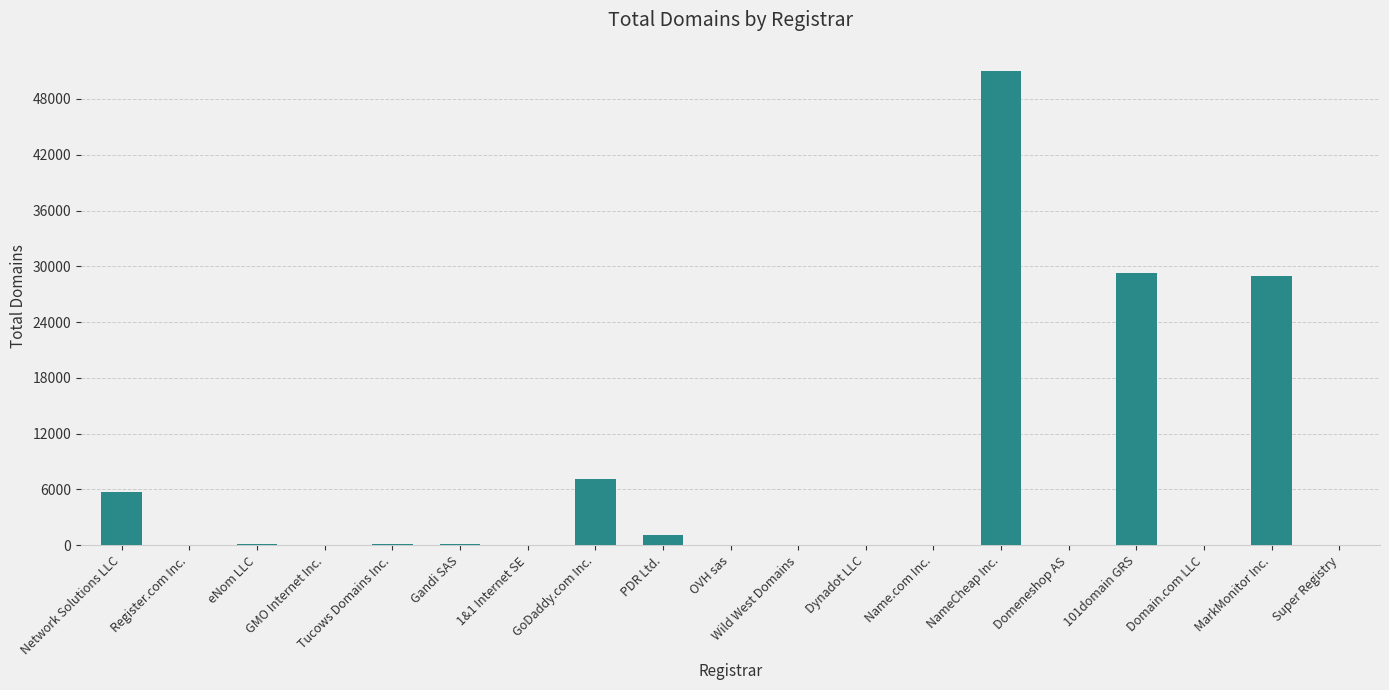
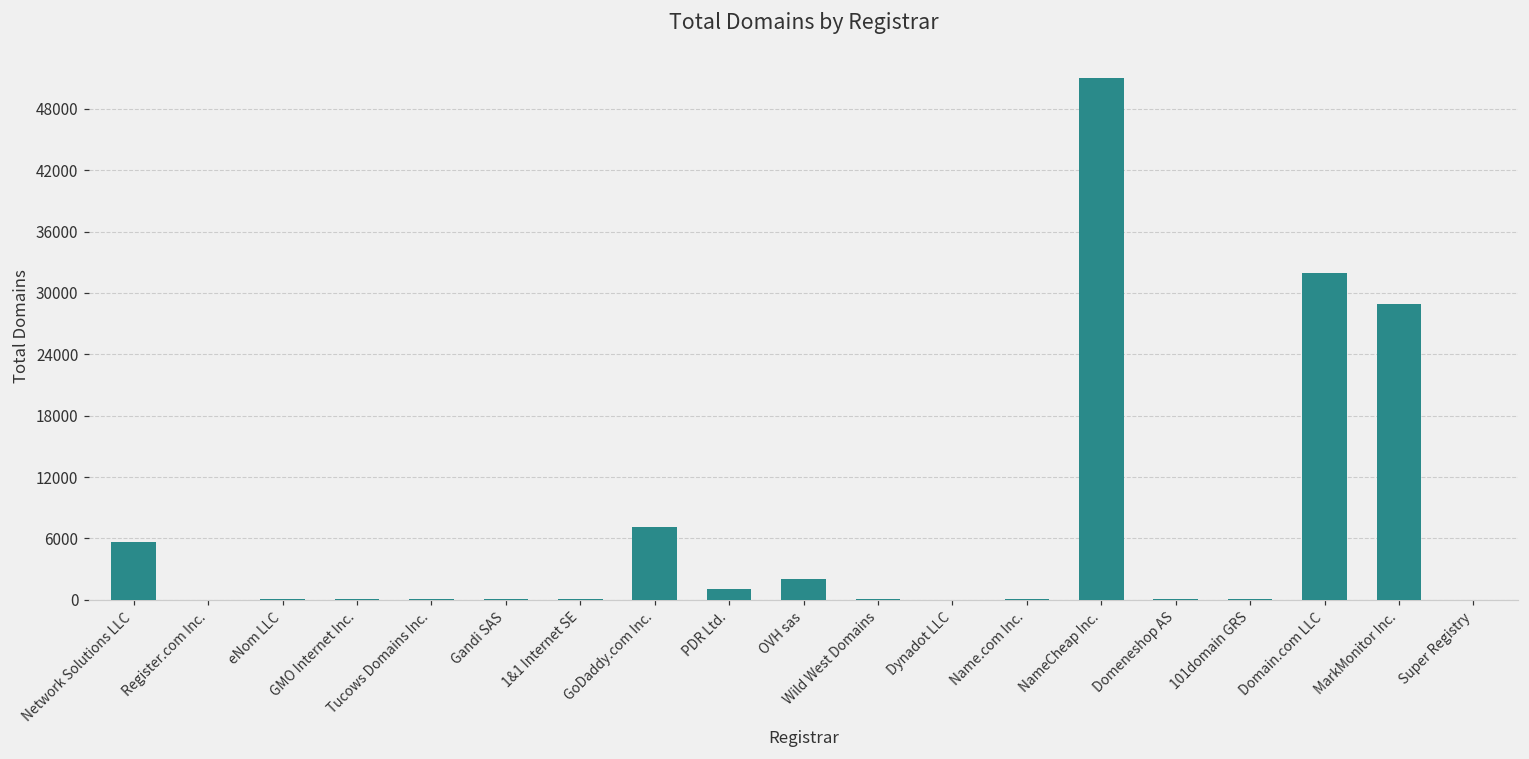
OVH sas: 0 -> 2000
101domain GRS: 29000 -> 0
Domain.com LLC: 0 -> 32000
